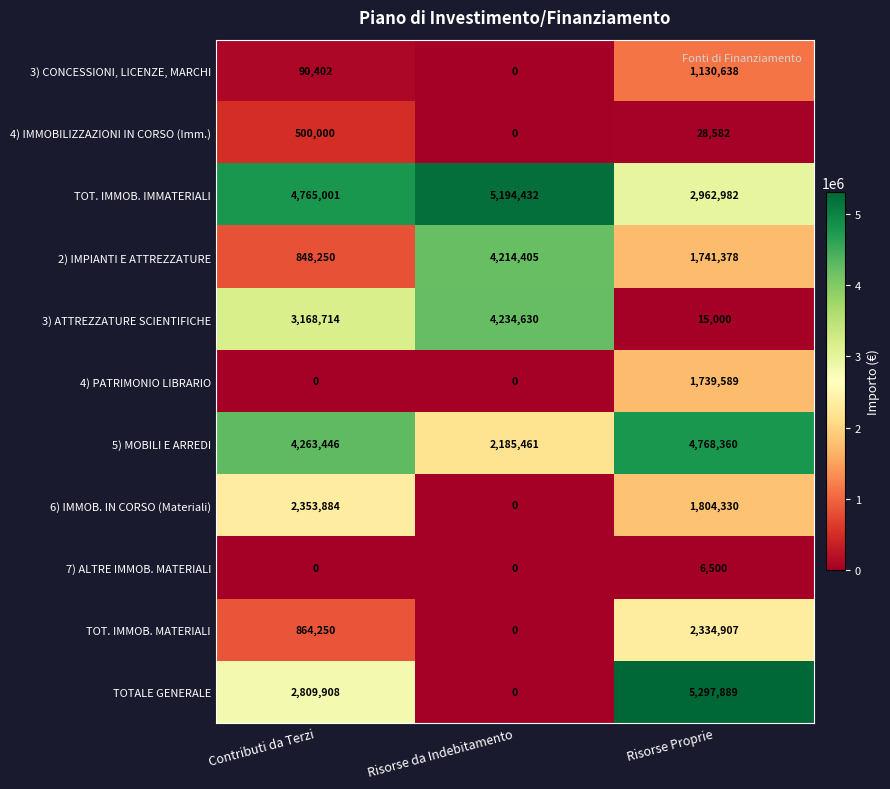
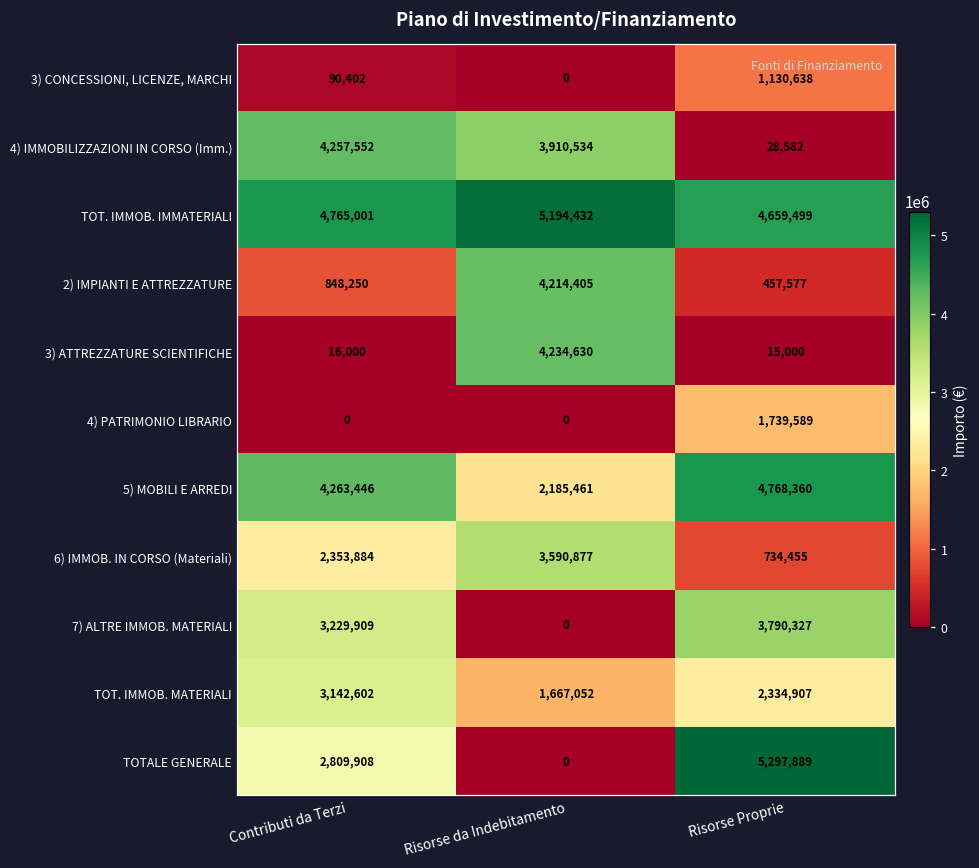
4) IMMOBILIZZAZIONI IN CORSO (Imm.), Contributi da Terzi: 500,000 -> 4,257,552
4) IMMOBILIZZAZIONI IN CORSO (Imm.), Risorse da Indebitamento: 0 -> 3,910,534
TOT. IMMOB. IMMATERIALI, Risorse Proprie: 2,962,982 -> 4,659,499
2) IMPIANTI E ATTREZZATURE, Risorse Proprie: 1,741,378 -> 457,577
3) ATTREZZATURE SCIENTIFICHE, Contributi da Terzi: 3,168,714 -> 16,000
6) IMMOB. IN CORSO (Materiali), Risorse da Indebitamento: 0 -> 3,590,877
6) IMMOB. IN CORSO (Materiali), Risorse Proprie: 1,804,330 -> 734,455
7) ALTRE IMMOB. MATERIALI, Contributi da Terzi: 0 -> 3,229,909
7) ALTRE IMMOB. MATERIALI, Risorse Proprie: 6,500 -> 3,790,327
TOT. IMMOB. MATERIALI, Contributi da Terzi: 864,250 -> 3,142,602
TOT. IMMOB. MATERIALI, Risorse da Indebitamento: 0 -> 1,667,052
